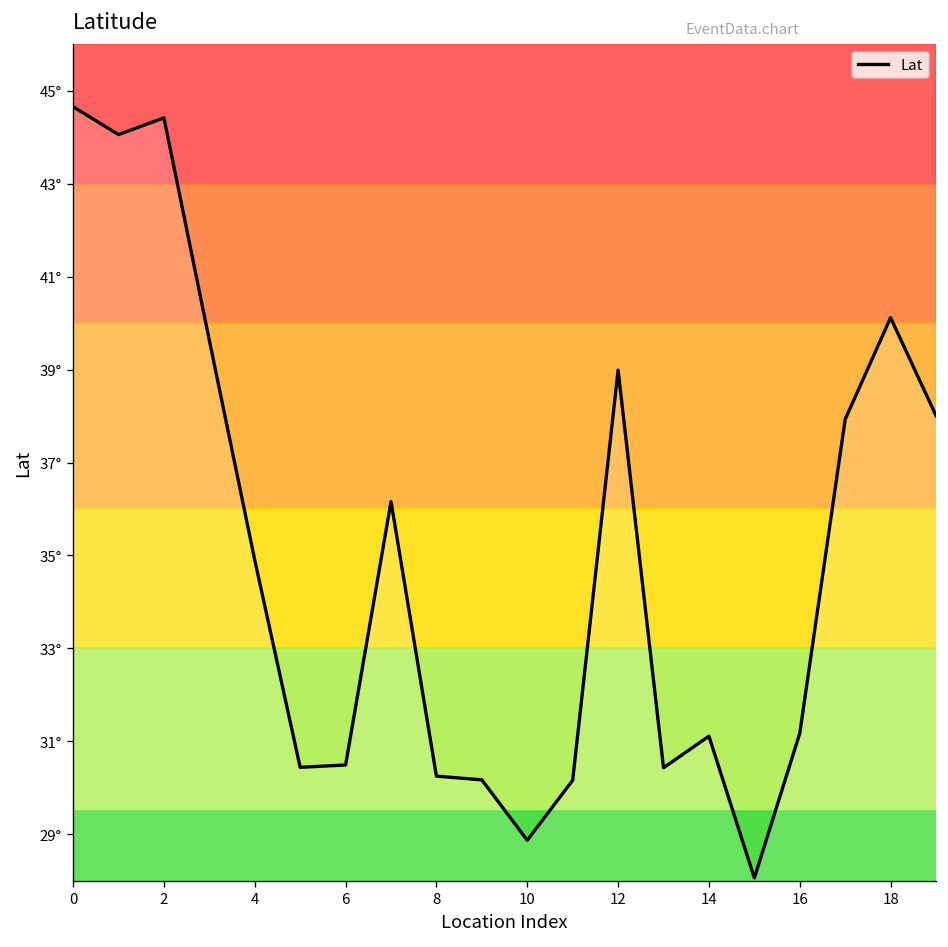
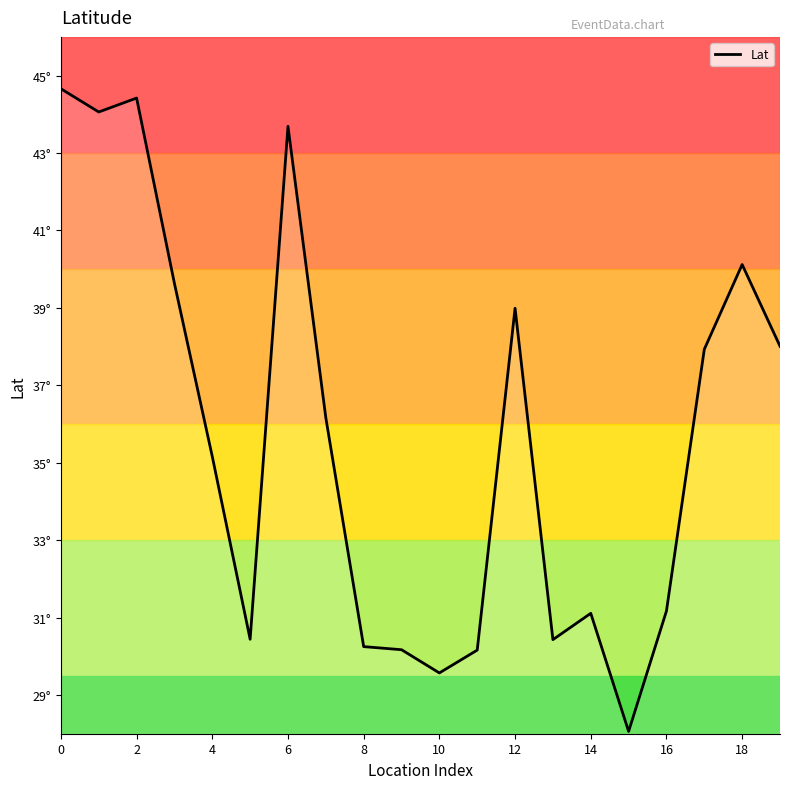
4: 34.9° -> 35.2°
6: 30.5° -> 43.7°
10: 28.9° -> 29.6°
